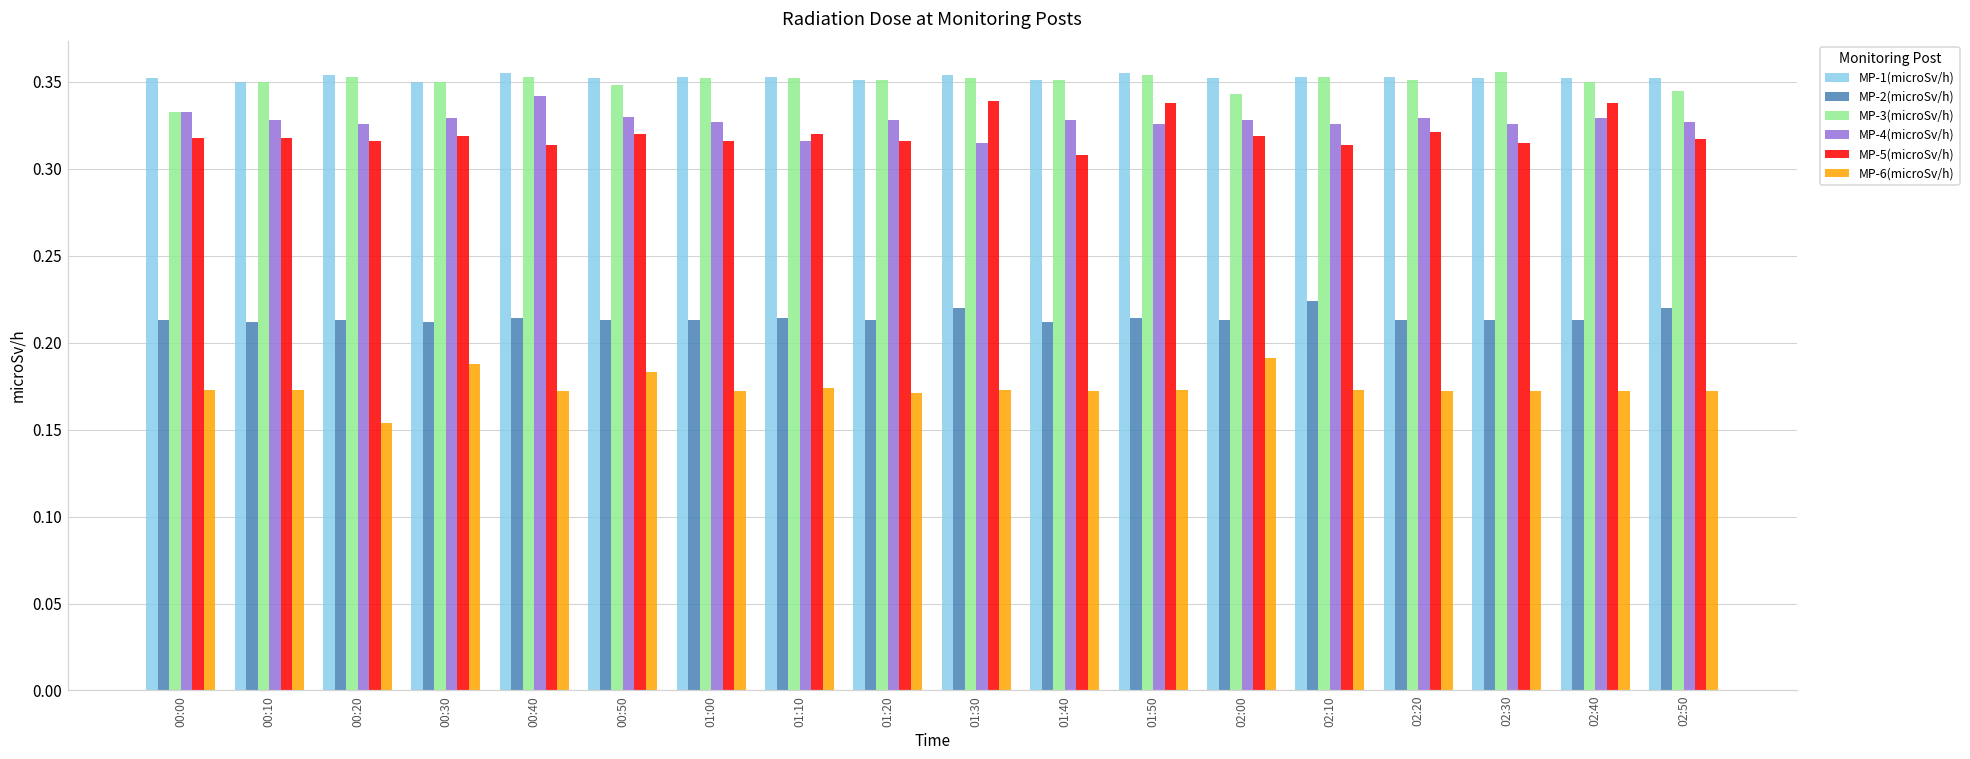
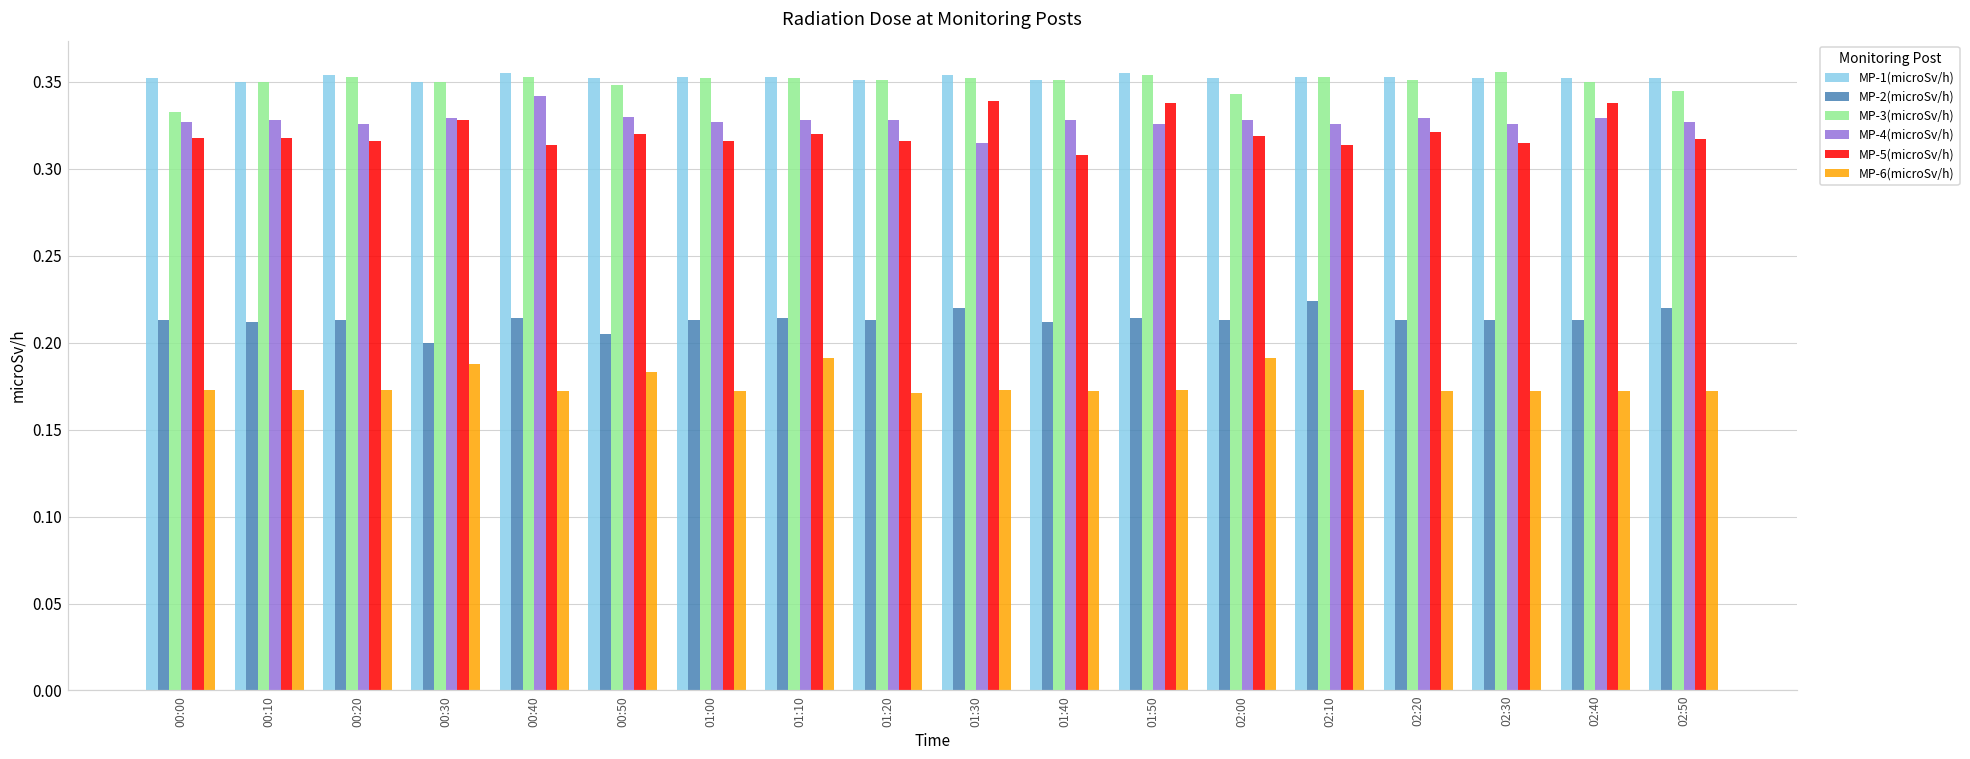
MP-4(microSv/h), 00:00: 0.333 -> 0.327
MP-6(microSv/h), 00:20: 0.154 -> 0.173
MP-2(microSv/h), 00:30: 0.212 -> 0.200
MP-5(microSv/h), 00:30: 0.319 -> 0.328
MP-2(microSv/h), 00:50: 0.213 -> 0.205
MP-4(microSv/h), 01:10: 0.316 -> 0.328
MP-6(microSv/h), 01:10: 0.174 -> 0.191
